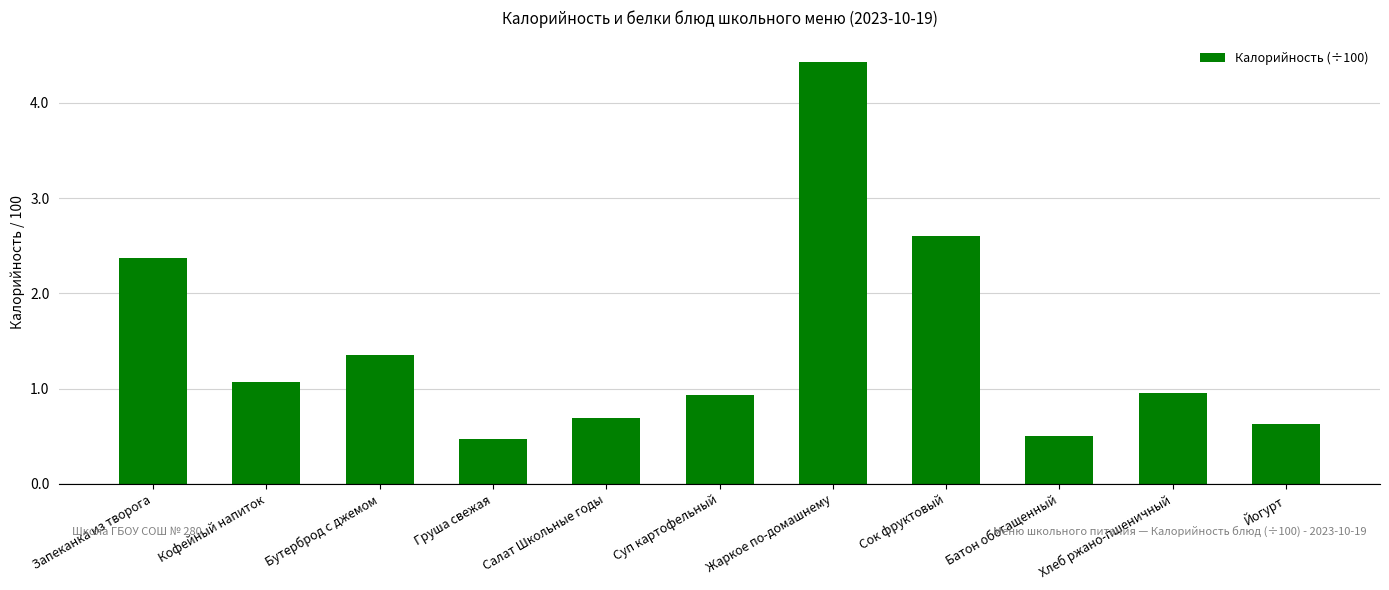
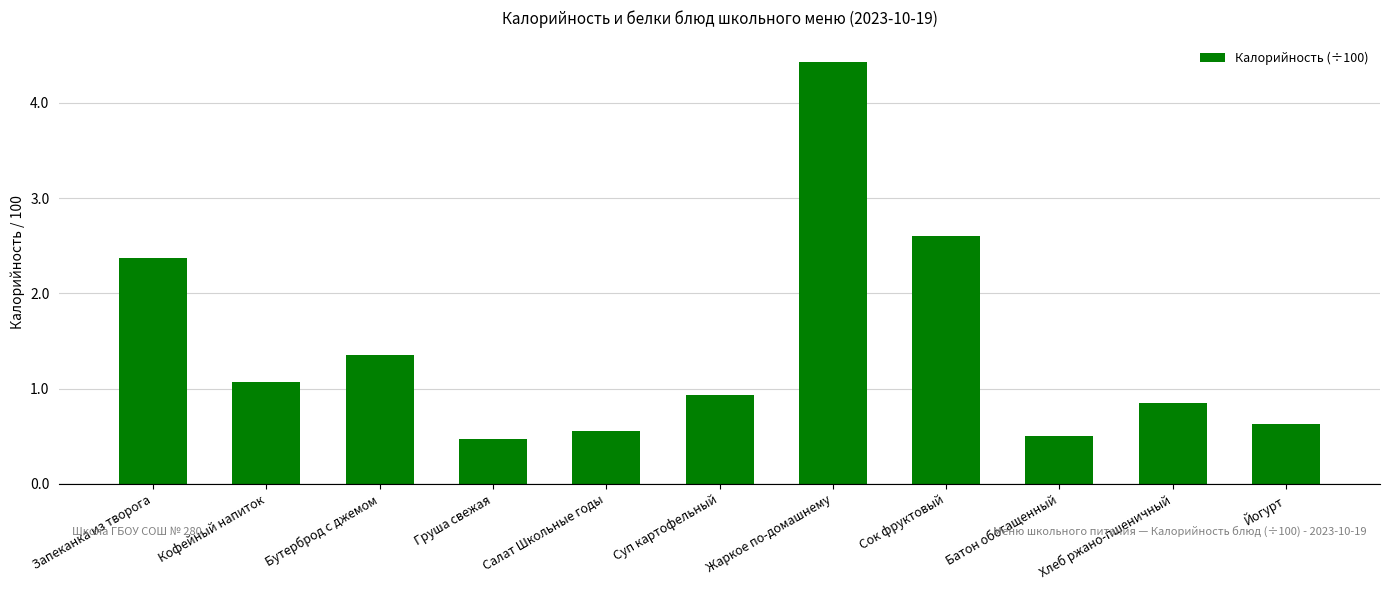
Салат Школьные годы: 0.7 -> 0.6
Хлеб ржано-пшеничный: 1.0 -> 0.8
